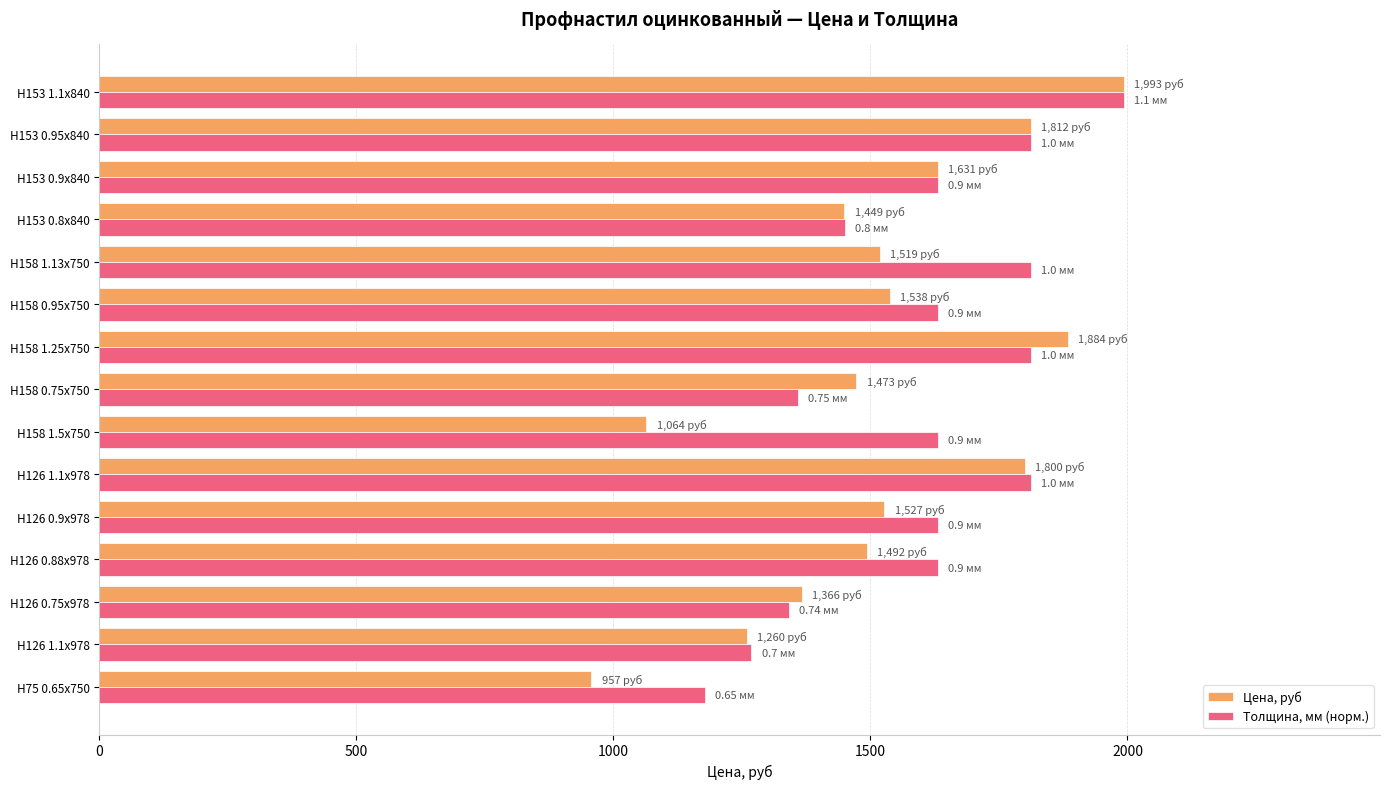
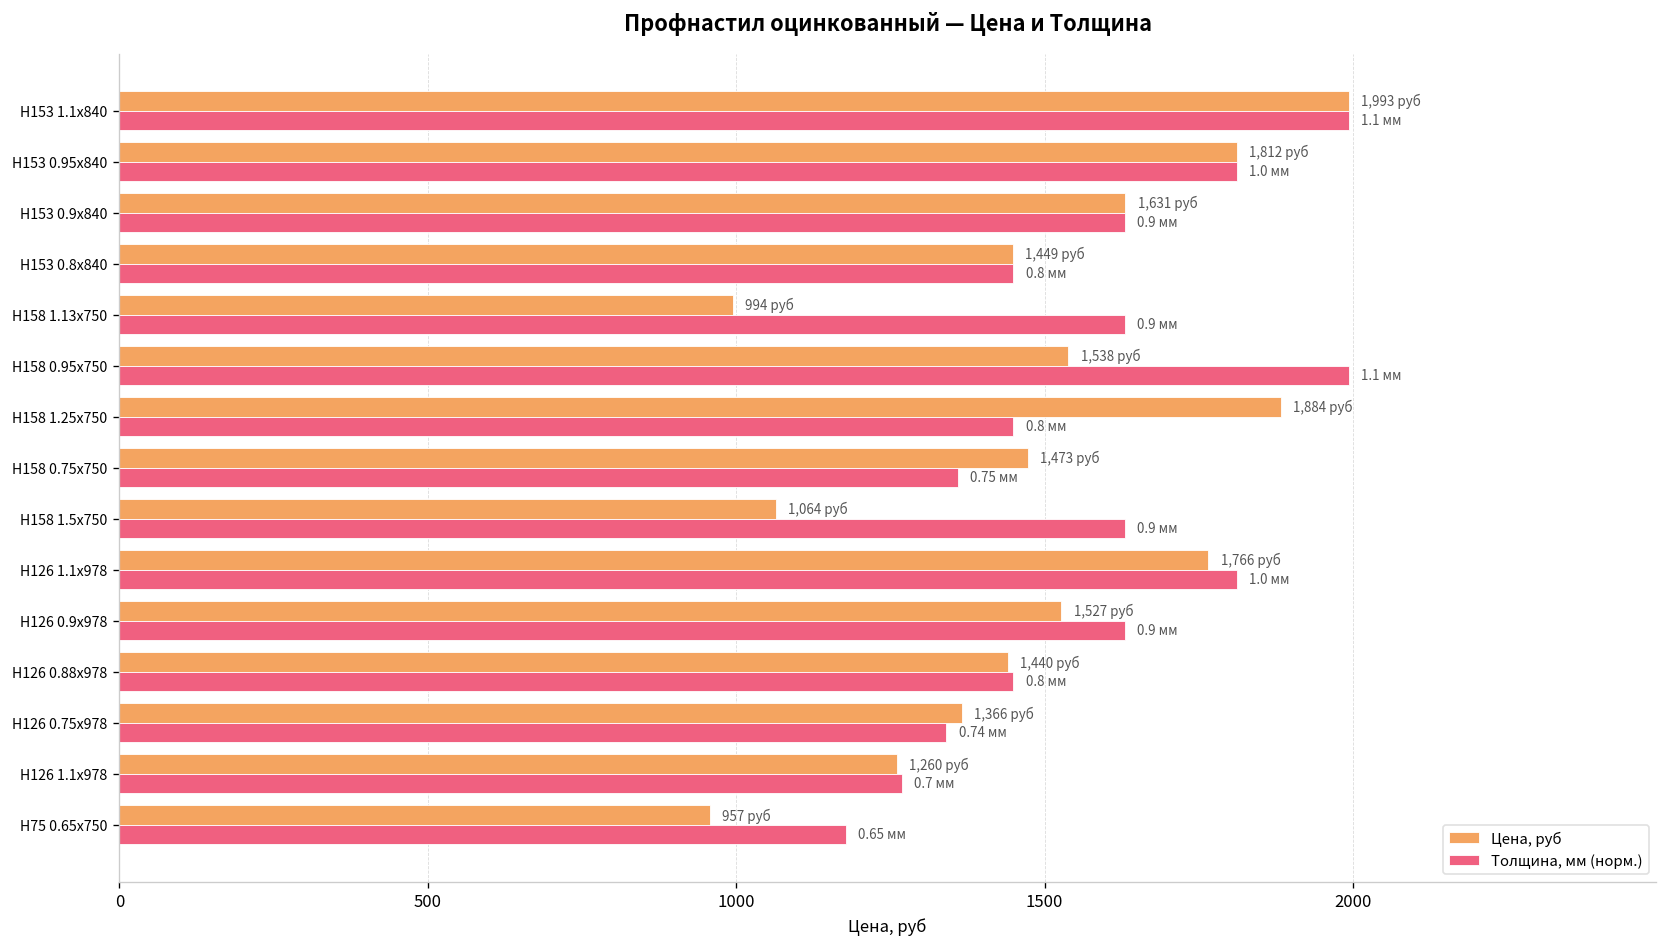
Цена, руб, Н158 1.13х750: 1,519 -> 994
Толщина, мм (норм.), Н158 1.13х750: 1.0 -> 0.9
Толщина, мм (норм.), Н158 0.95x750: 0.9 -> 1.1
Толщина, мм (норм.), Н158 1.25x750: 1.0 -> 0.8
Цена, руб, Н126 1.1x978: 1,800 -> 1,766
Цена, руб, Н126 0.88x978: 1,492 -> 1,440
Толщина, мм (норм.), Н126 0.88x978: 0.9 -> 0.8
